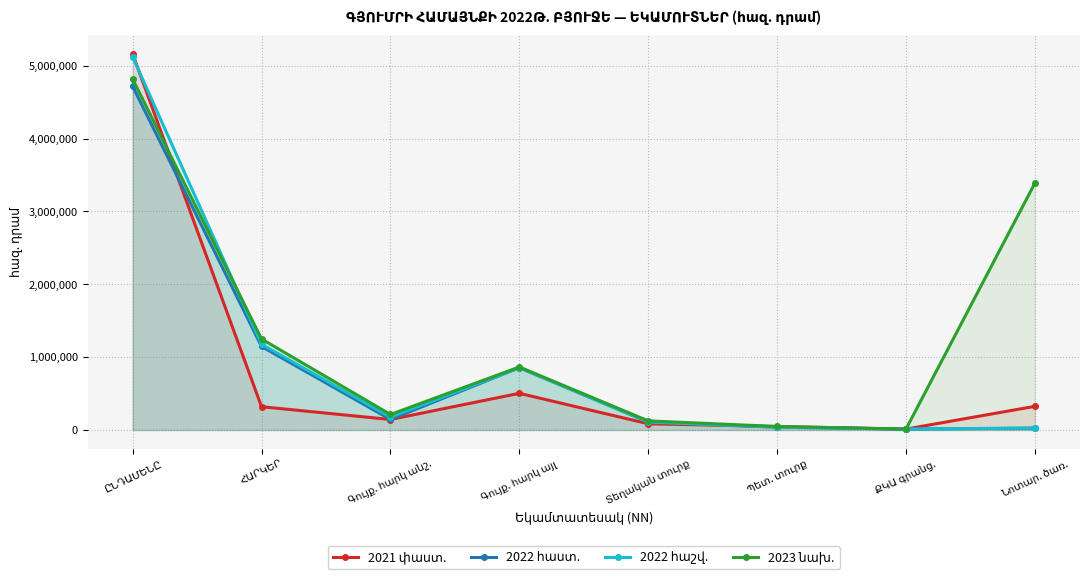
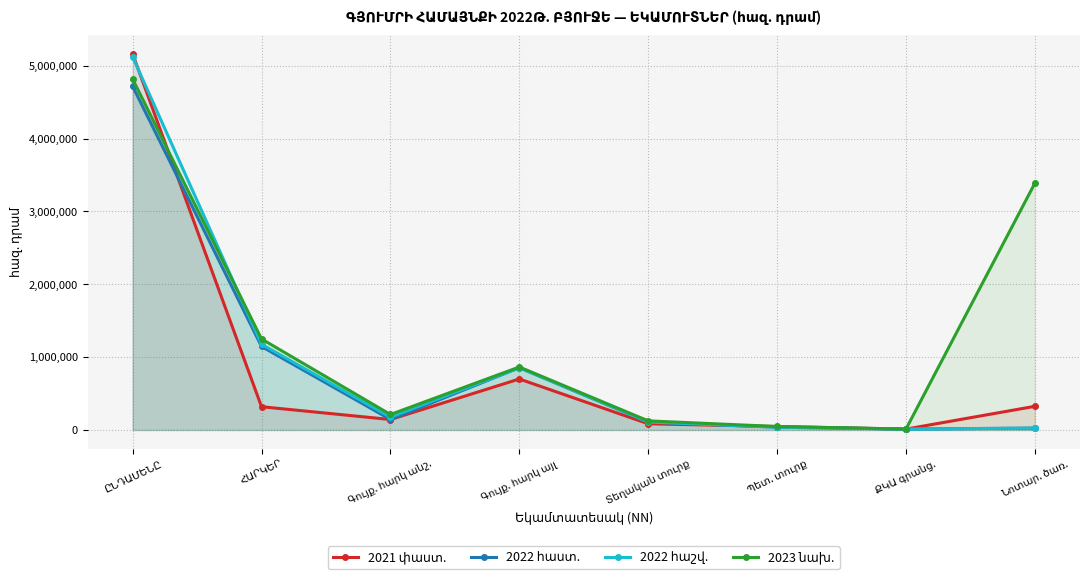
2021 փաստ., Գույք. հարկ այլ: 500,000 -> 700,000
